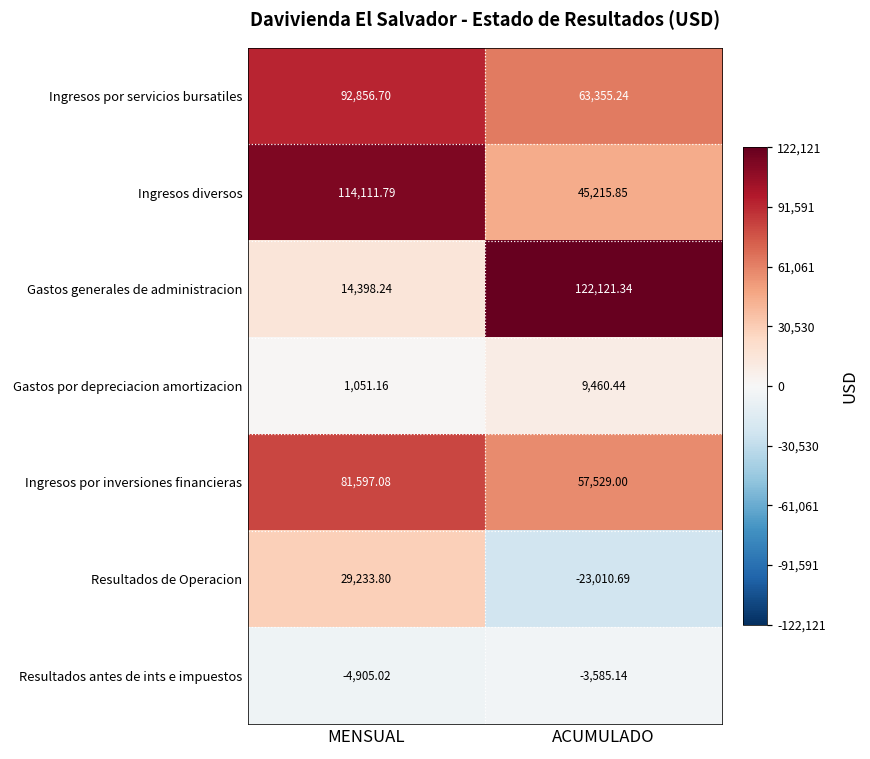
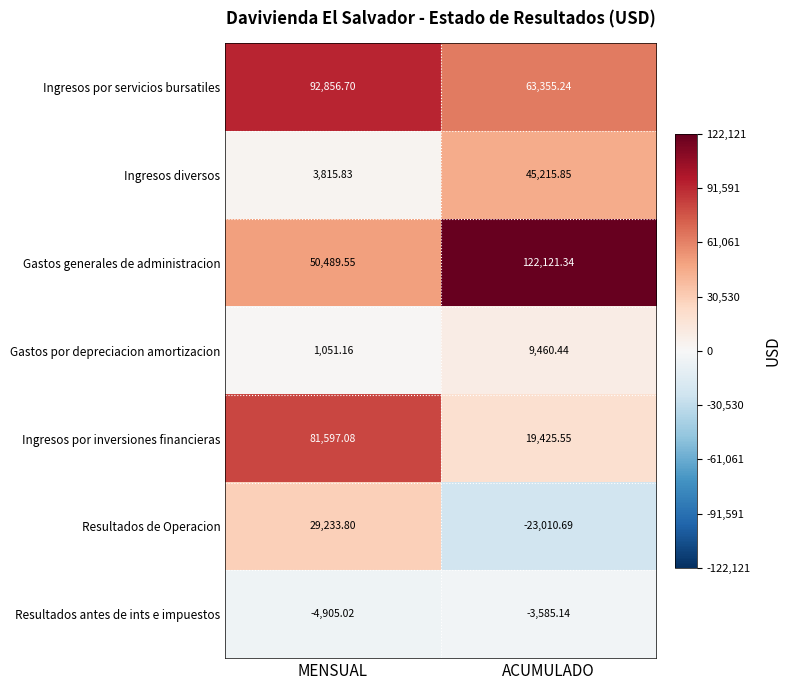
Ingresos diversos, MENSUAL: 114,111.79 -> 3,815.83
Gastos generales de administracion, MENSUAL: 14,398.24 -> 50,489.55
Ingresos por inversiones financieras, ACUMULADO: 57,529.00 -> 19,425.55
